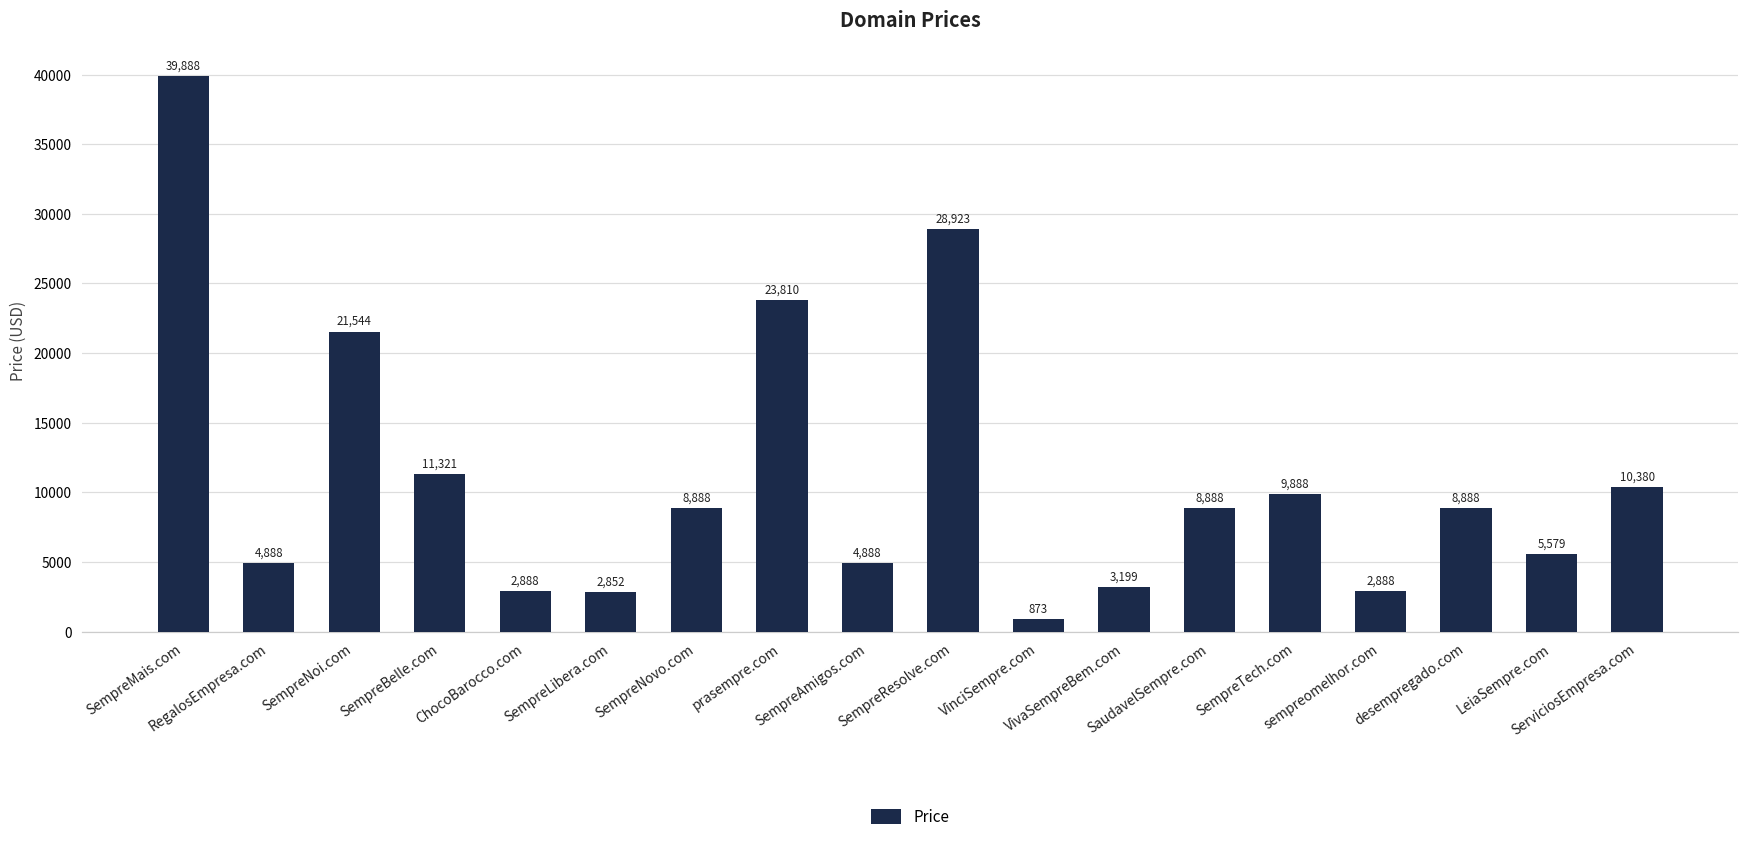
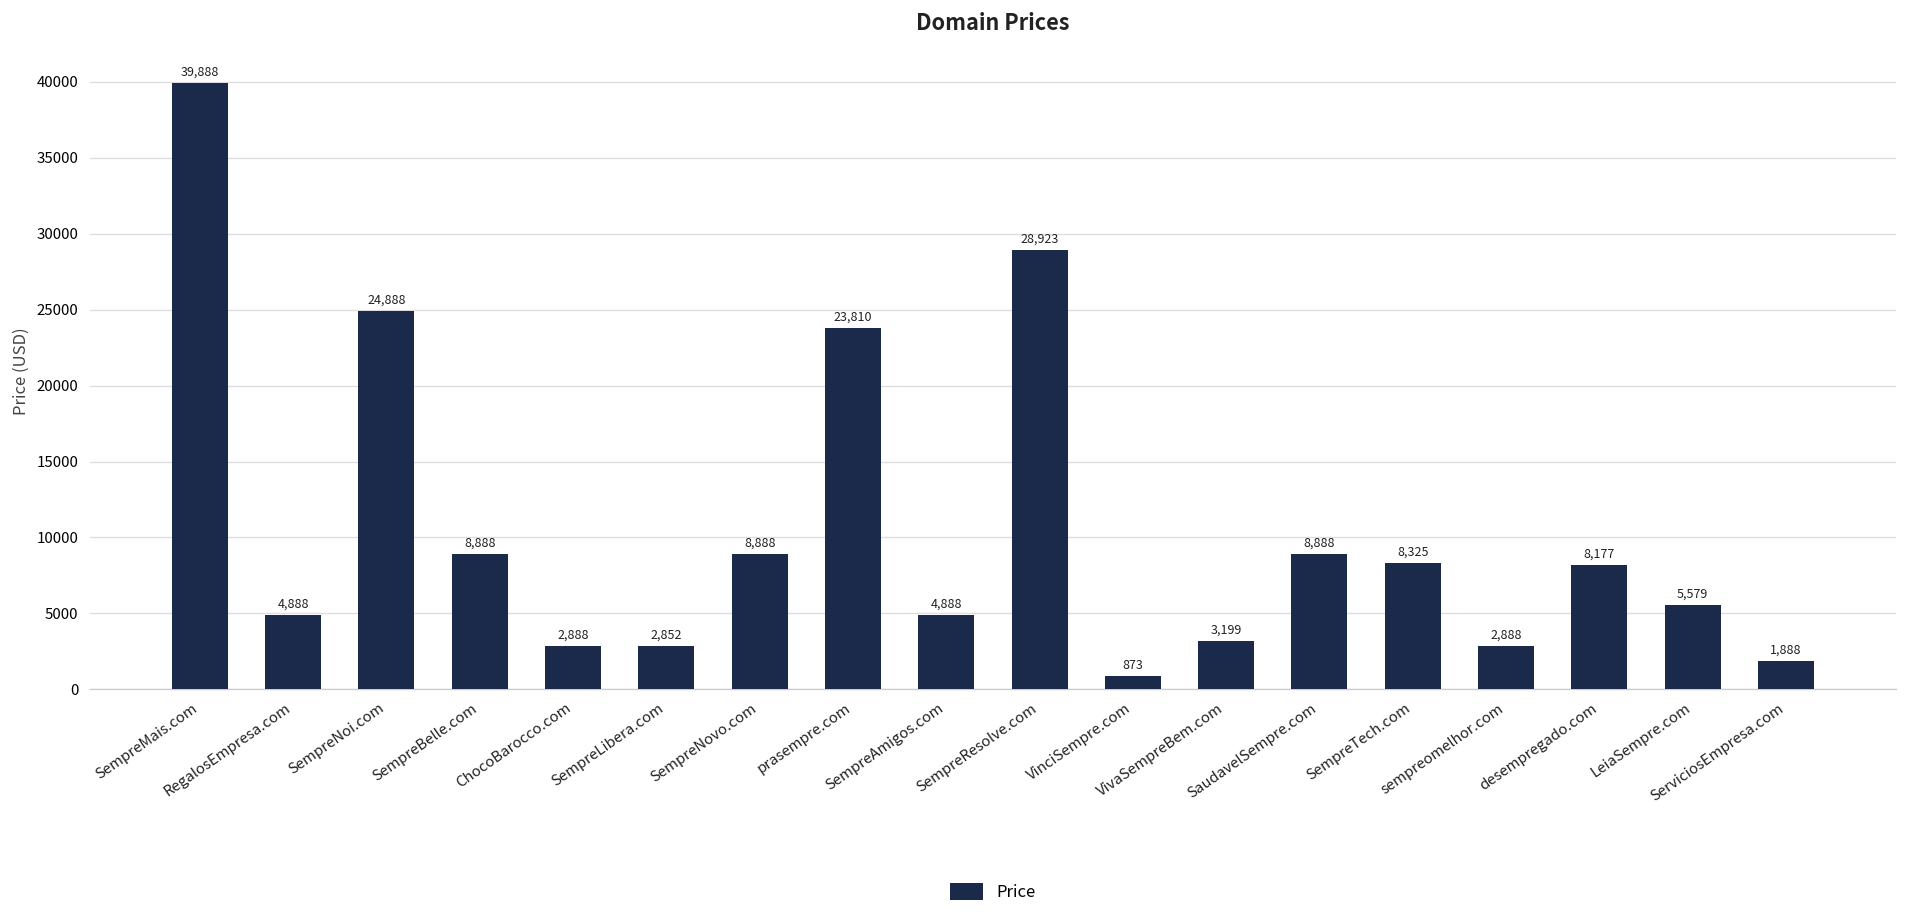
SempreNoi.com: 21,544 -> 24,888
SempreBelle.com: 11,321 -> 8,888
SempreTech.com: 9,888 -> 8,325
desempregado.com: 8,888 -> 8,177
ServiciosEmpresa.com: 10,380 -> 1,888
